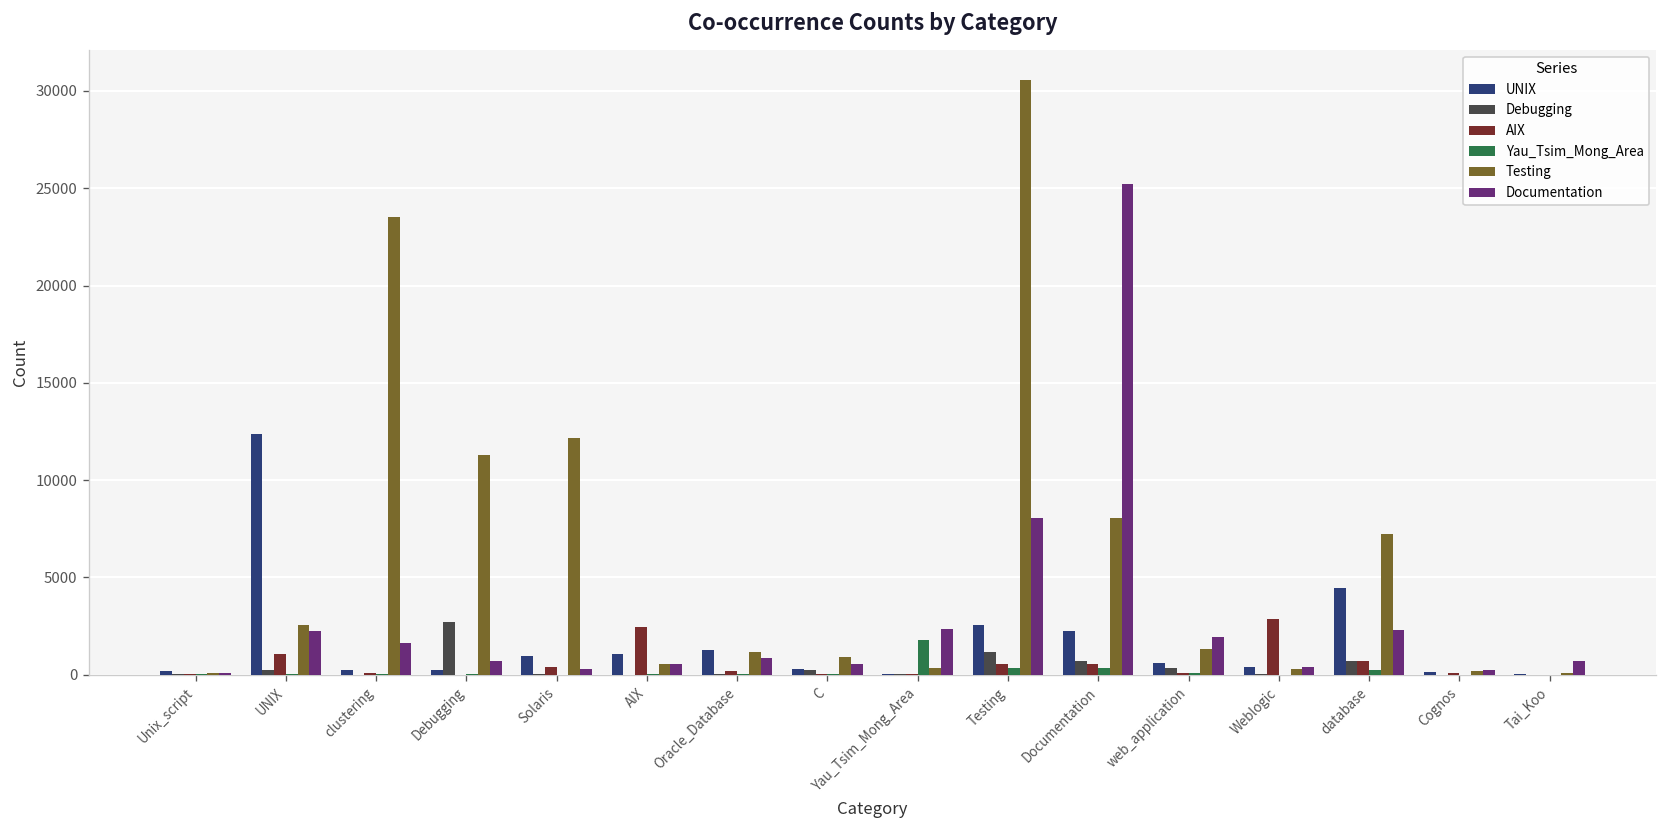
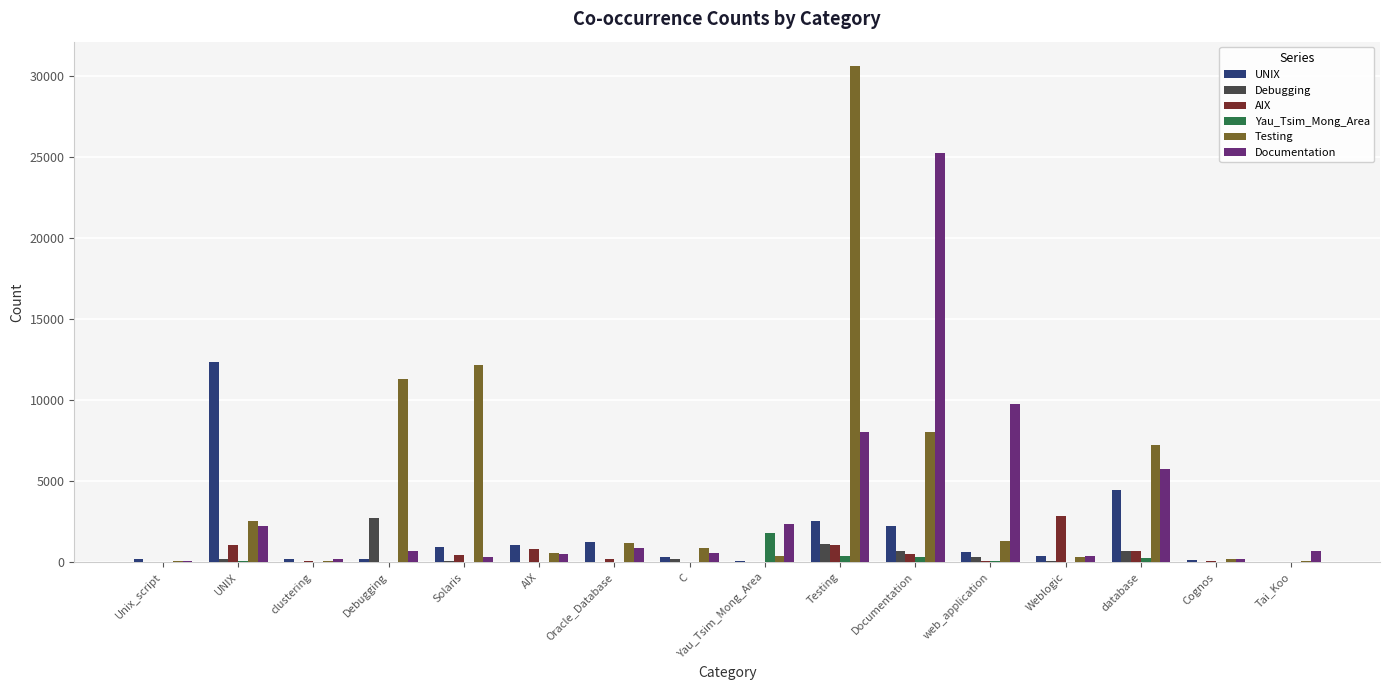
Testing, clustering: 23500 -> 100
Documentation, clustering: 1600 -> 200
AIX, AIX: 2400 -> 800
AIX, Testing: 600 -> 1100
Documentation, web_application: 2000 -> 9800
Documentation, database: 2300 -> 5800
